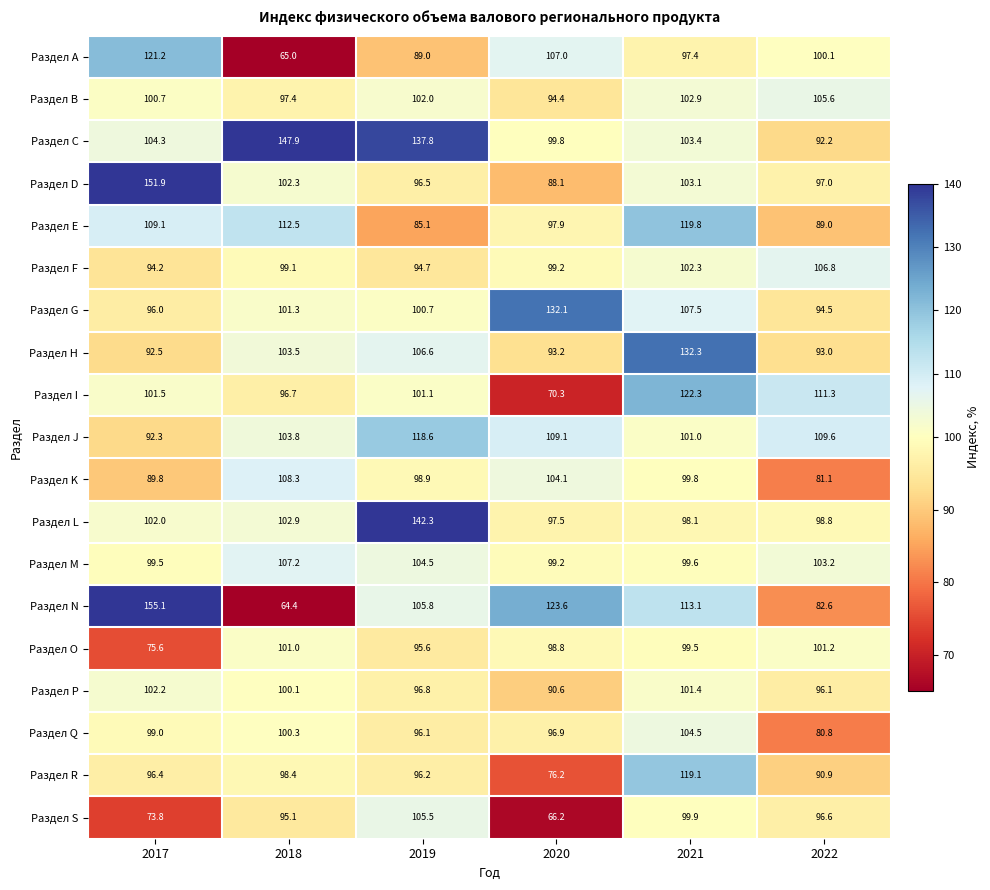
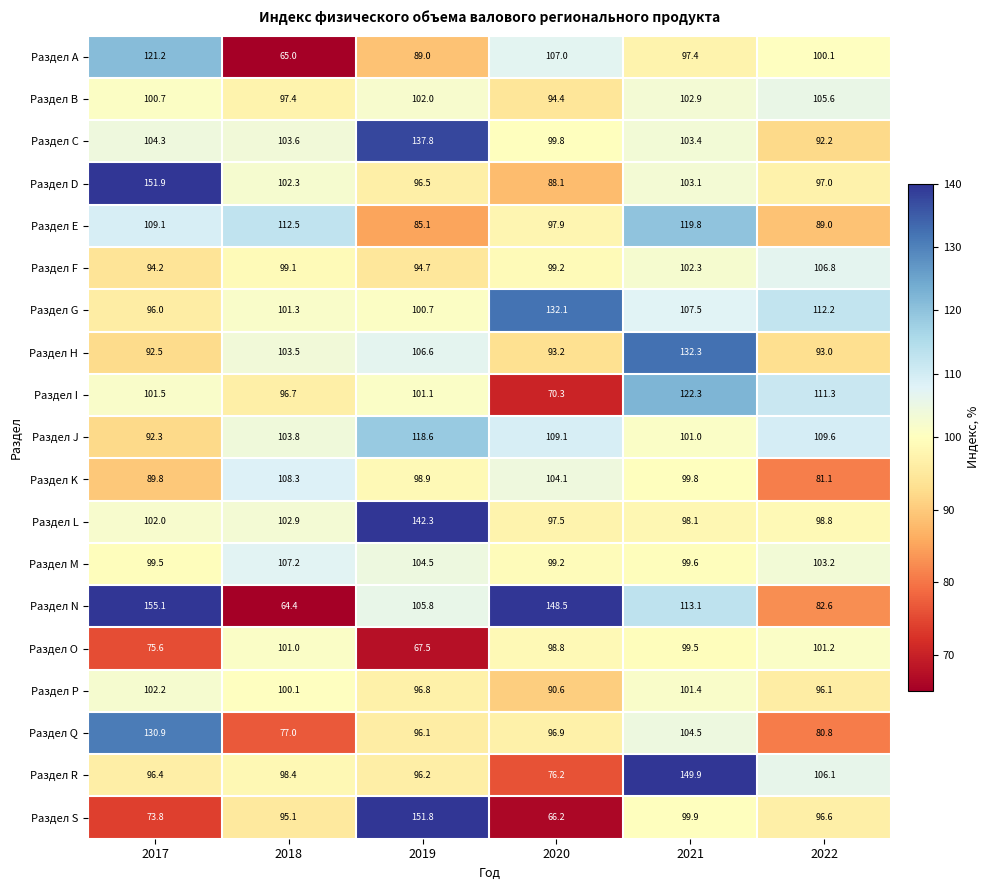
Раздел C, 2018: 147.9 -> 103.6
Раздел G, 2022: 94.5 -> 112.2
Раздел N, 2020: 123.6 -> 148.5
Раздел O, 2019: 95.6 -> 67.5
Раздел Q, 2017: 99.0 -> 130.9
Раздел Q, 2018: 100.3 -> 77.0
Раздел R, 2021: 119.1 -> 149.9
Раздел R, 2022: 90.9 -> 106.1
Раздел S, 2019: 105.5 -> 151.8
